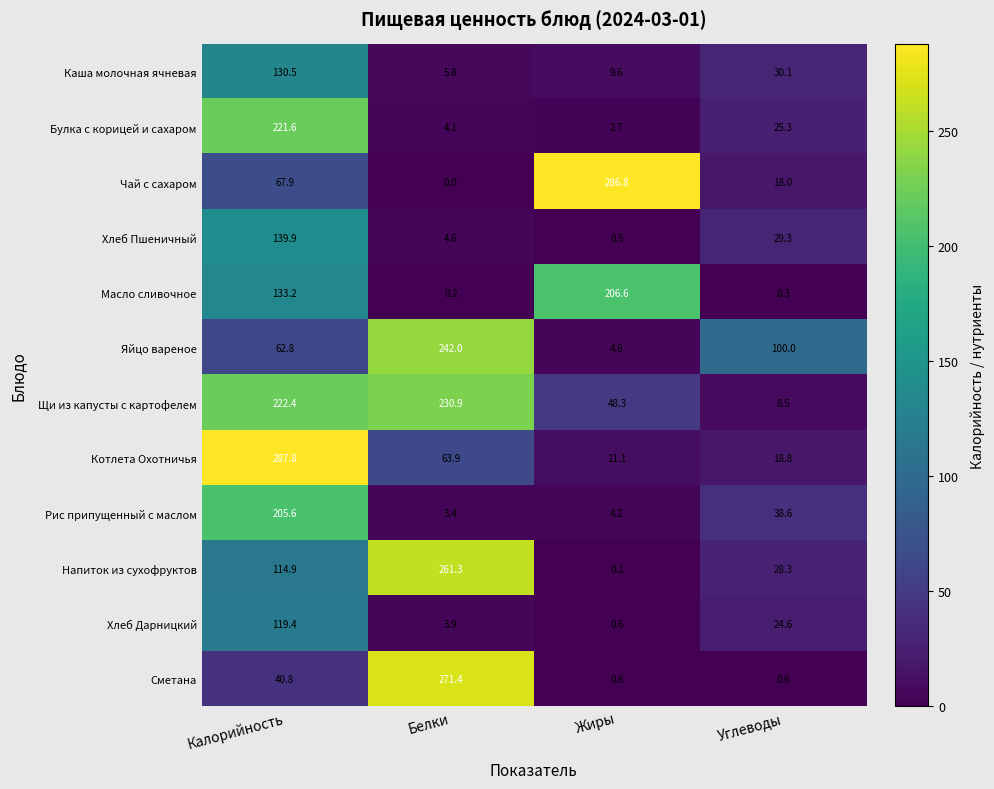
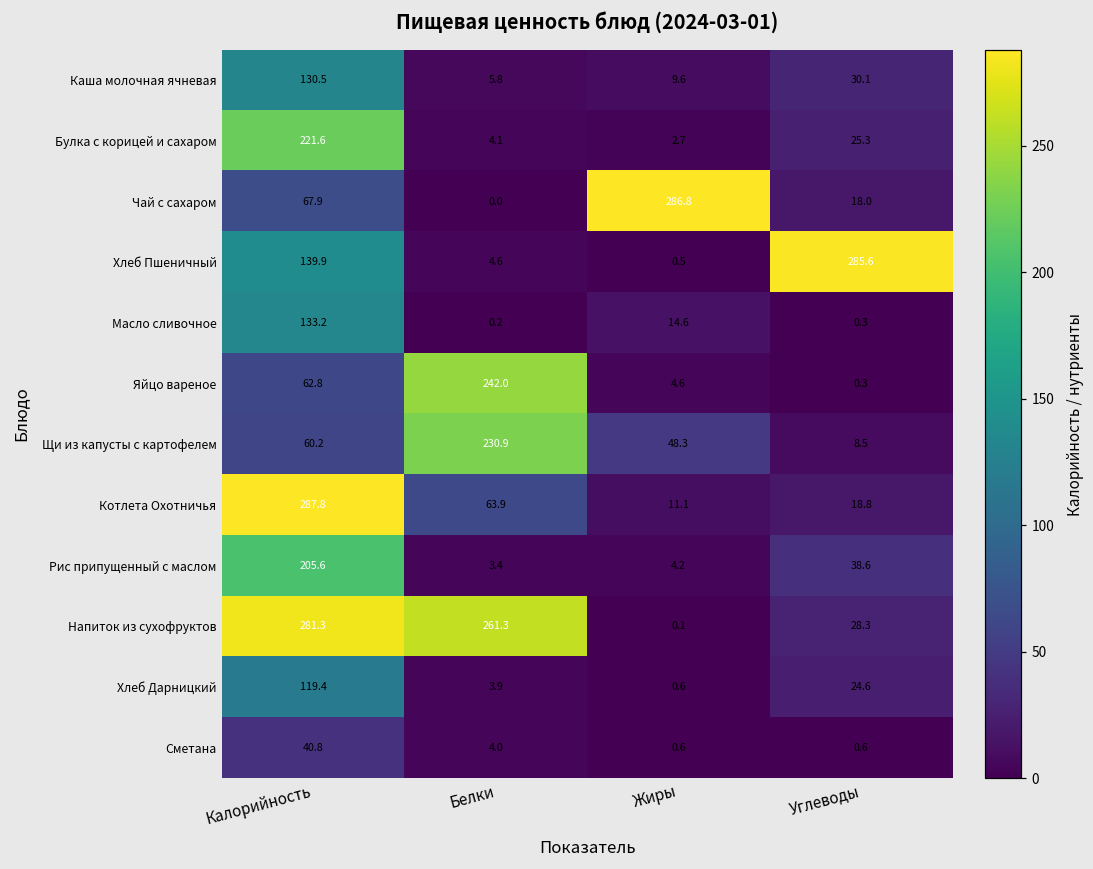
Хлеб Пшеничный, Углеводы: 29.3 -> 285.6
Масло сливочное, Жиры: 206.6 -> 14.6
Яйцо вареное, Углеводы: 100.0 -> 0.3
Щи из капусты с картофелем, Калорийность: 222.4 -> 60.2
Напиток из сухофруктов, Калорийность: 114.9 -> 281.3
Сметана, Белки: 271.4 -> 4.0
